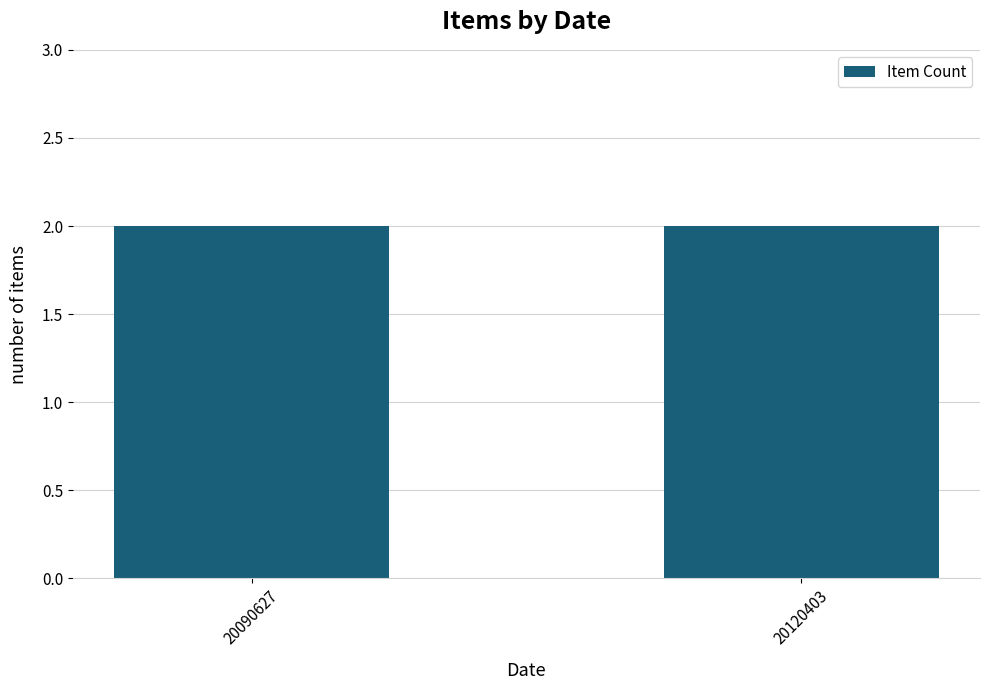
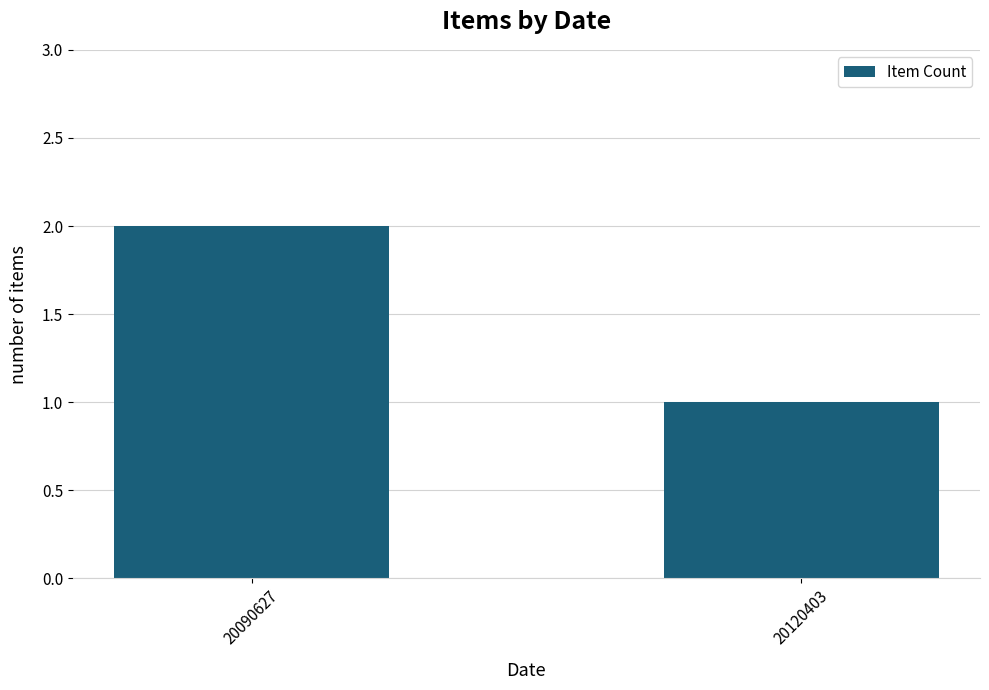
20120403: 2 -> 1
